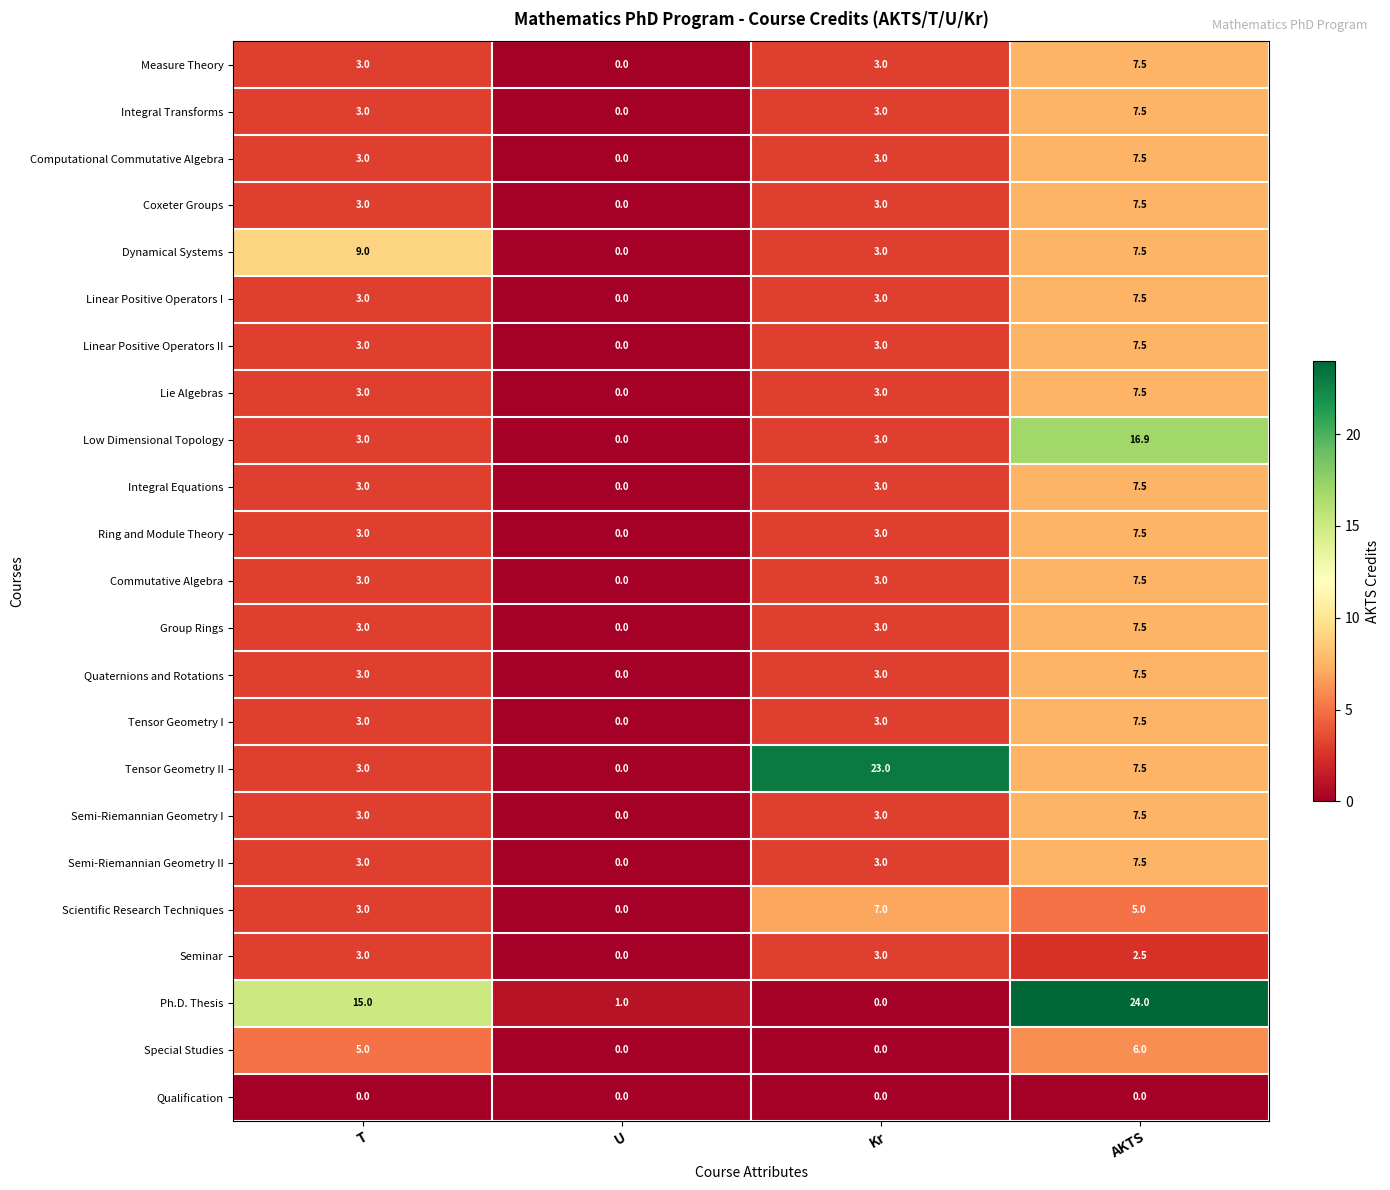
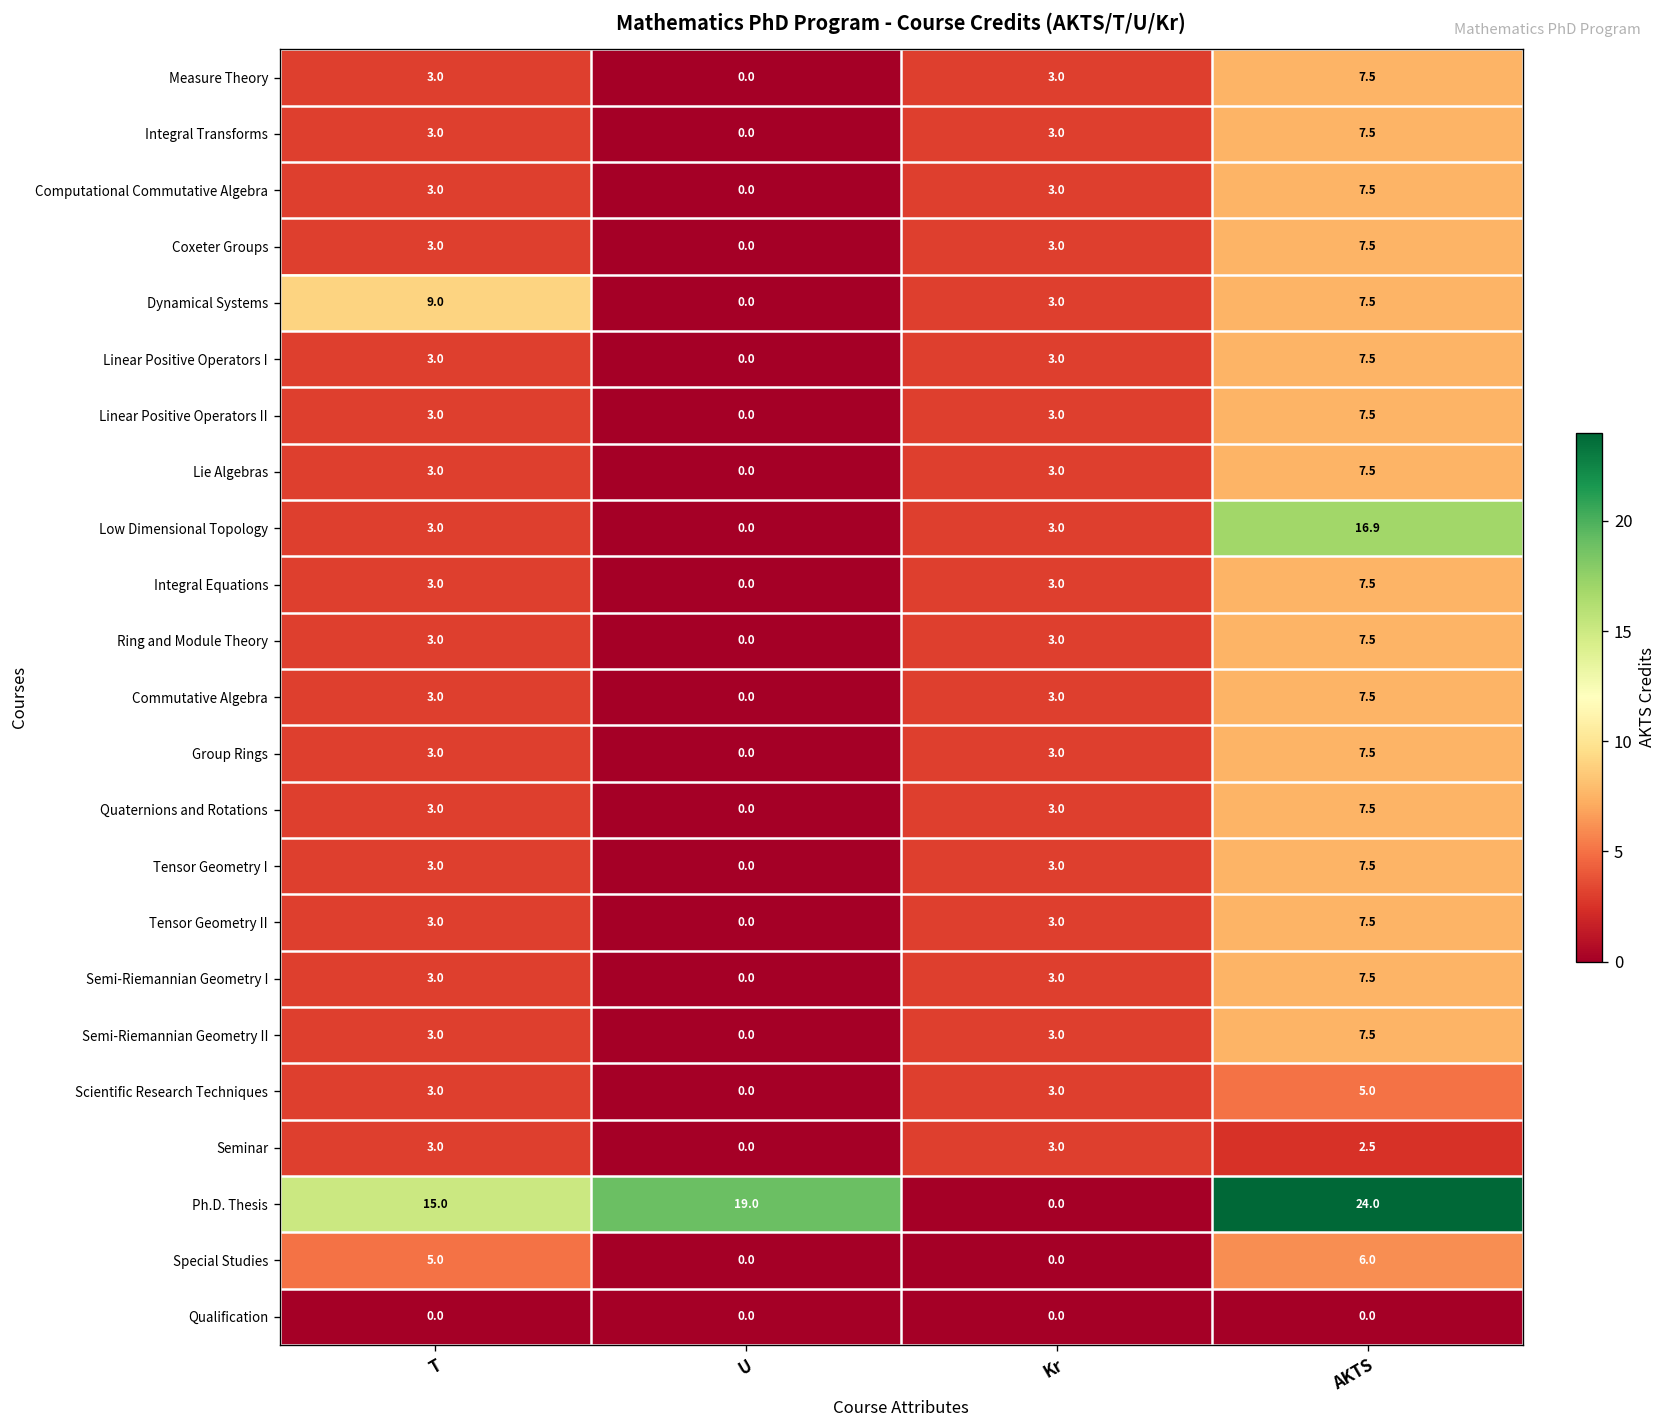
Tensor Geometry II, Kr: 23.0 -> 3.0
Scientific Research Techniques, Kr: 7.0 -> 3.0
Ph.D. Thesis, U: 1.0 -> 19.0
